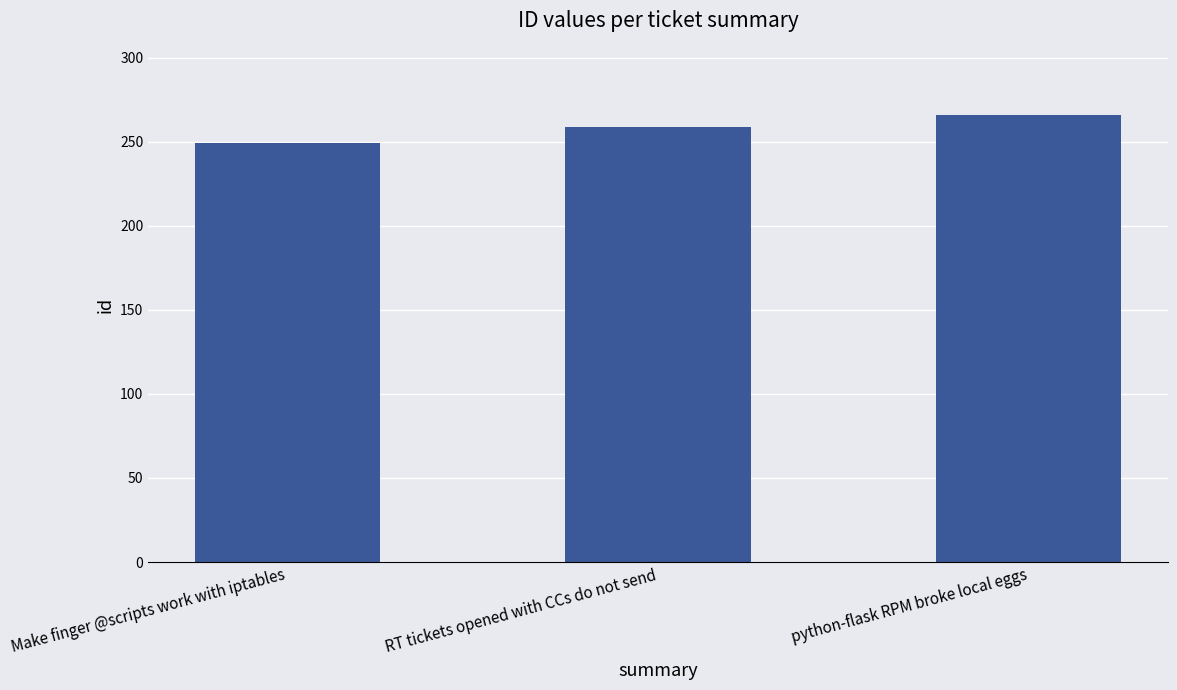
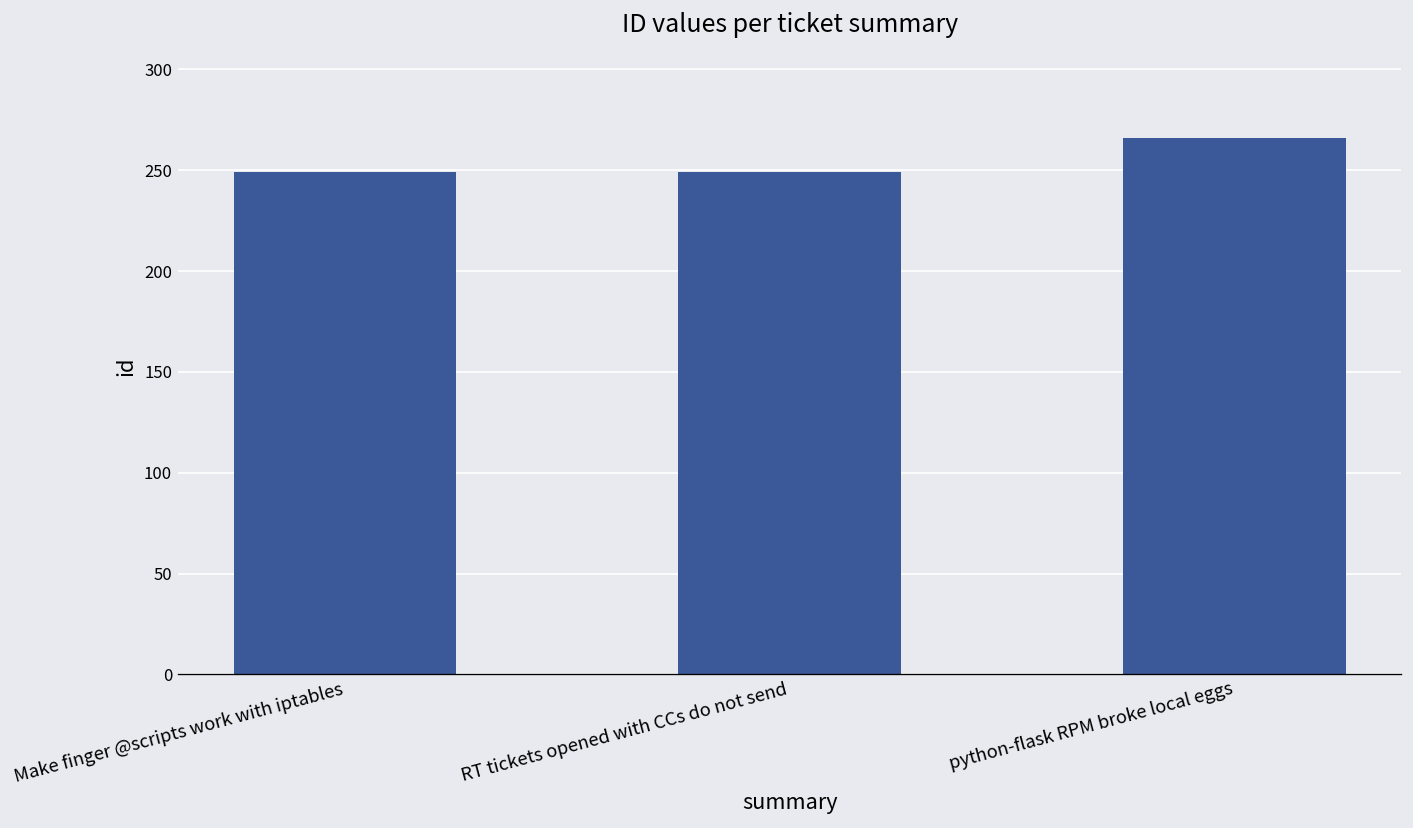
RT tickets opened with CCs do not send: 259 -> 249
